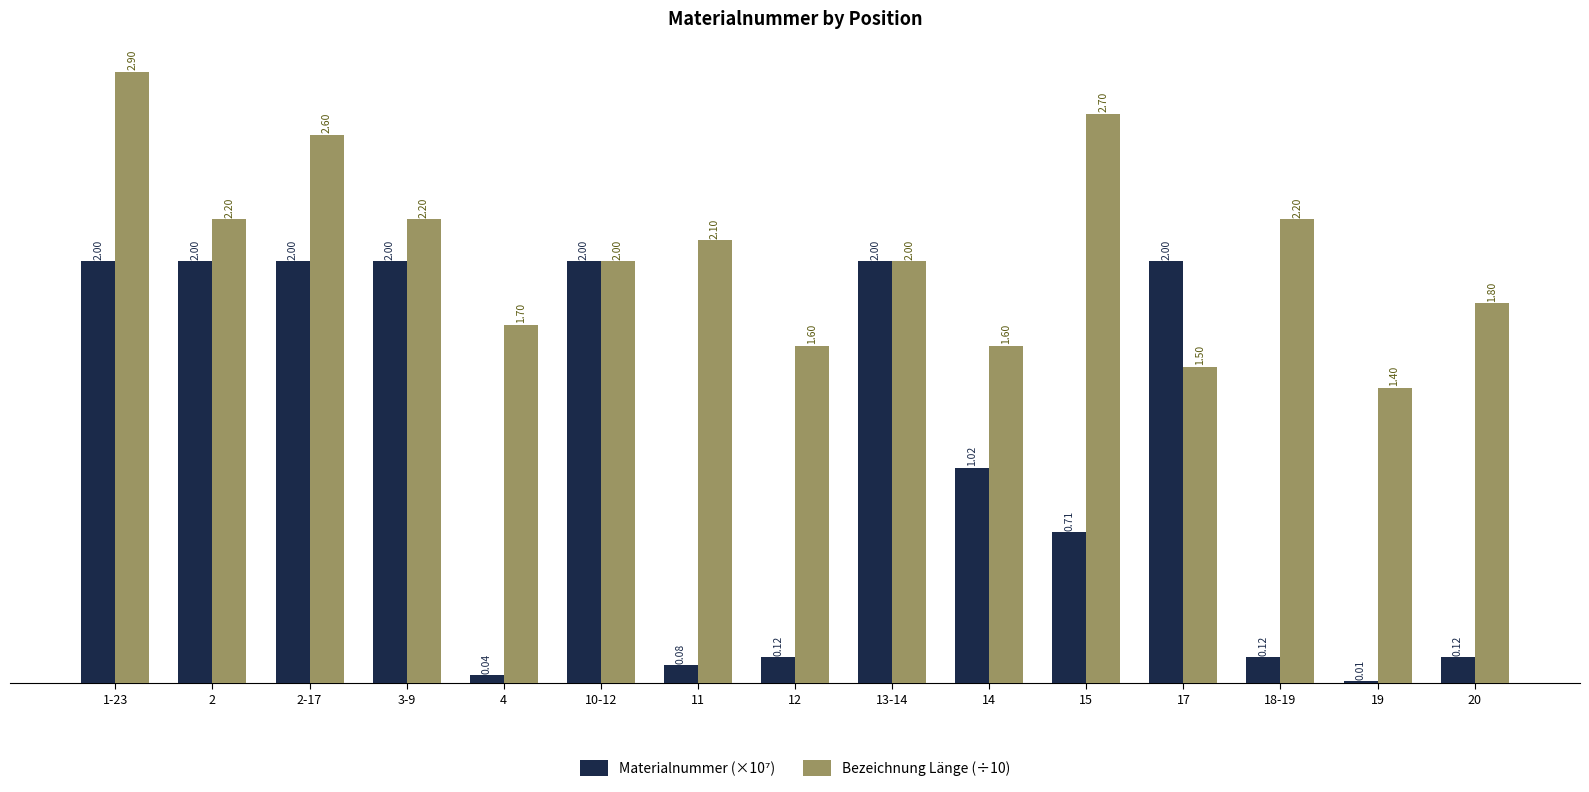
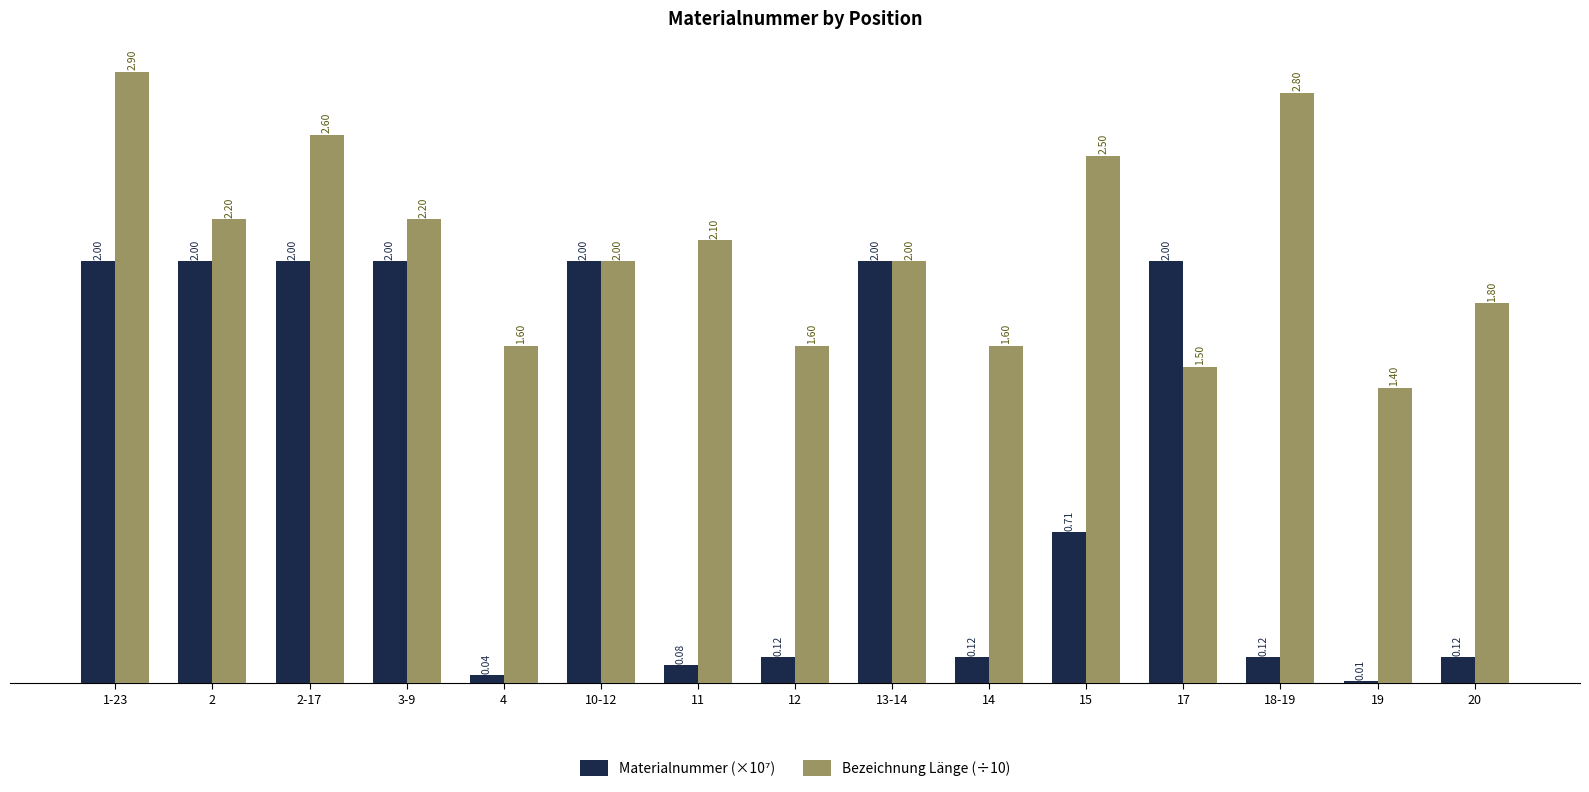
Bezeichnung Länge (÷10), 4: 1.70 -> 1.60
Materialnummer (×10⁷), 14: 1.02 -> 0.12
Bezeichnung Länge (÷10), 15: 2.70 -> 2.50
Bezeichnung Länge (÷10), 18-19: 2.20 -> 2.80
